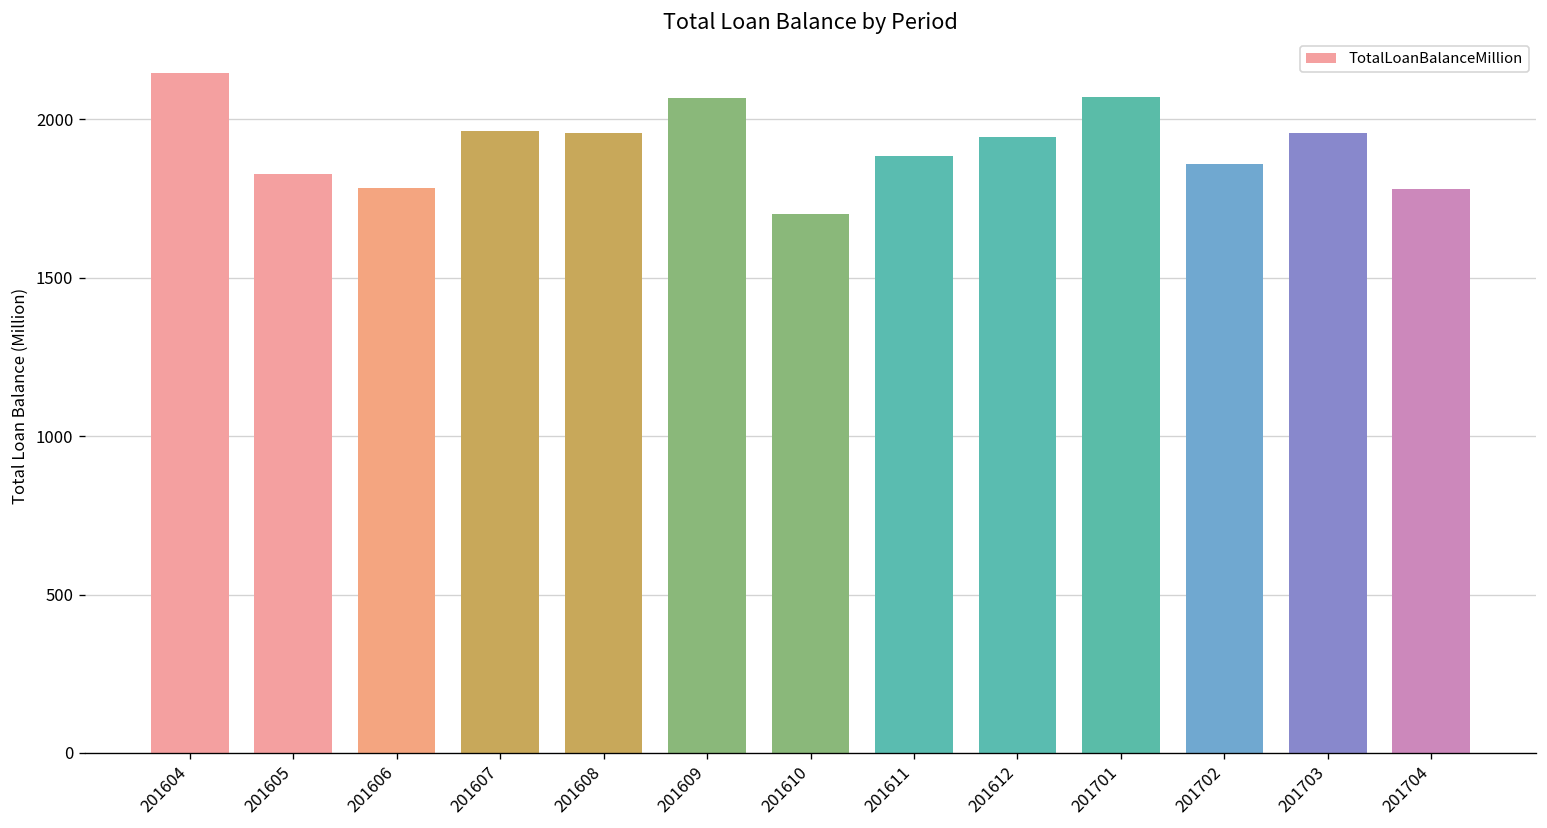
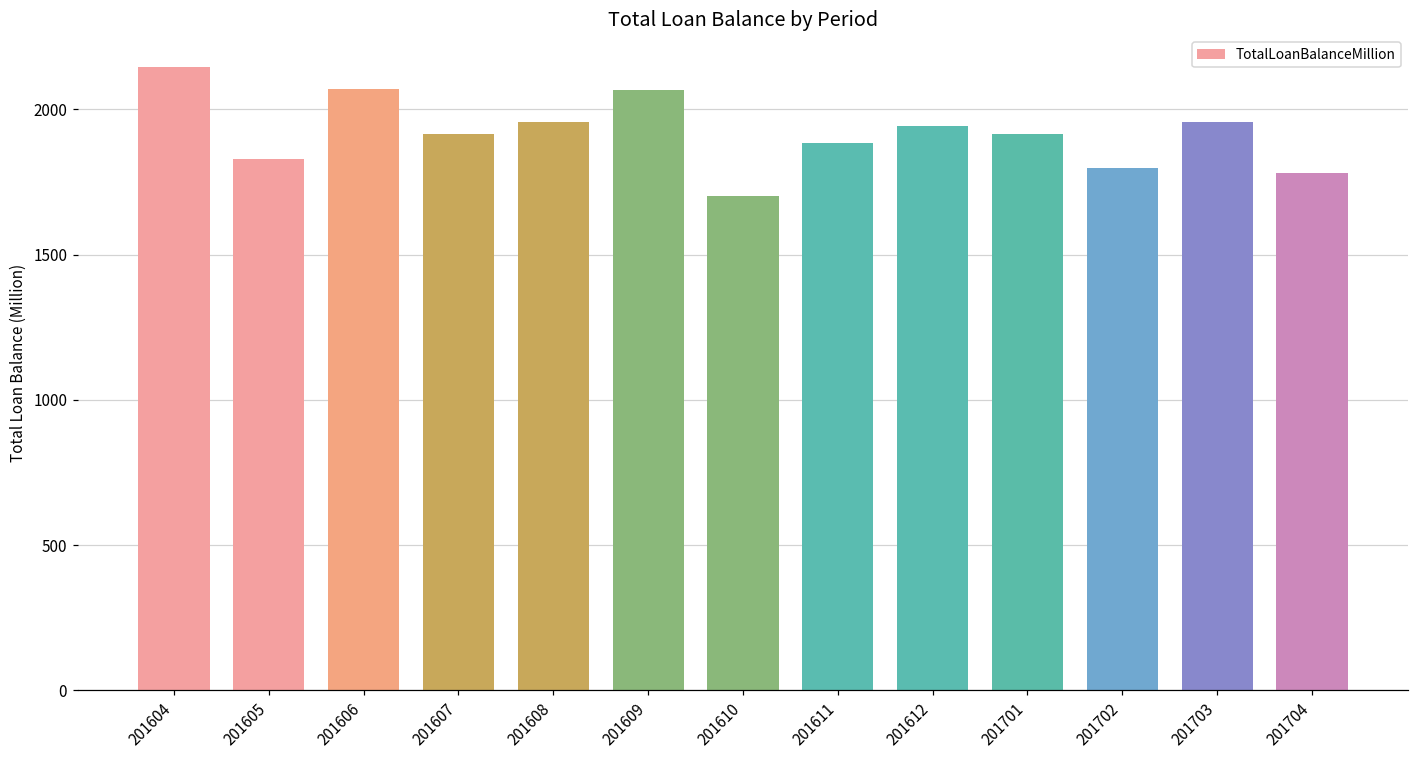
201606: 1790 -> 2070
201607: 1960 -> 1920
201701: 2070 -> 1910
201702: 1860 -> 1800
